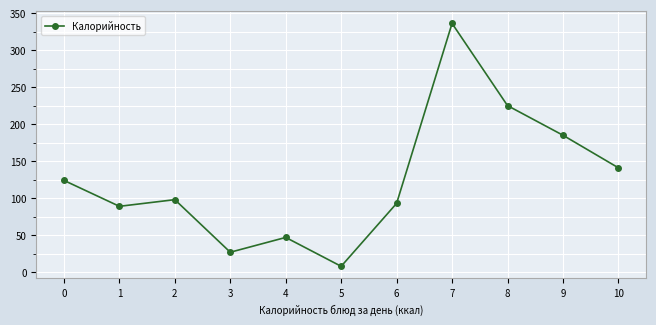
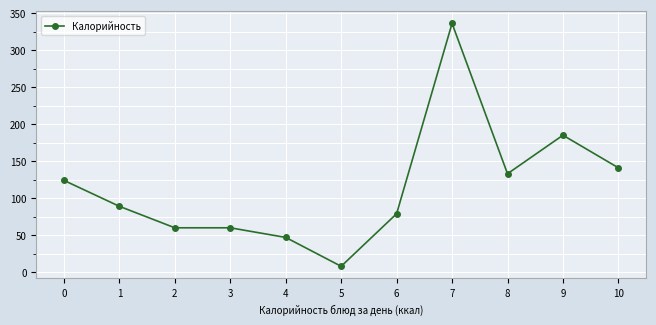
2: 100 -> 60
3: 30 -> 60
6: 90 -> 80
8: 230 -> 130
